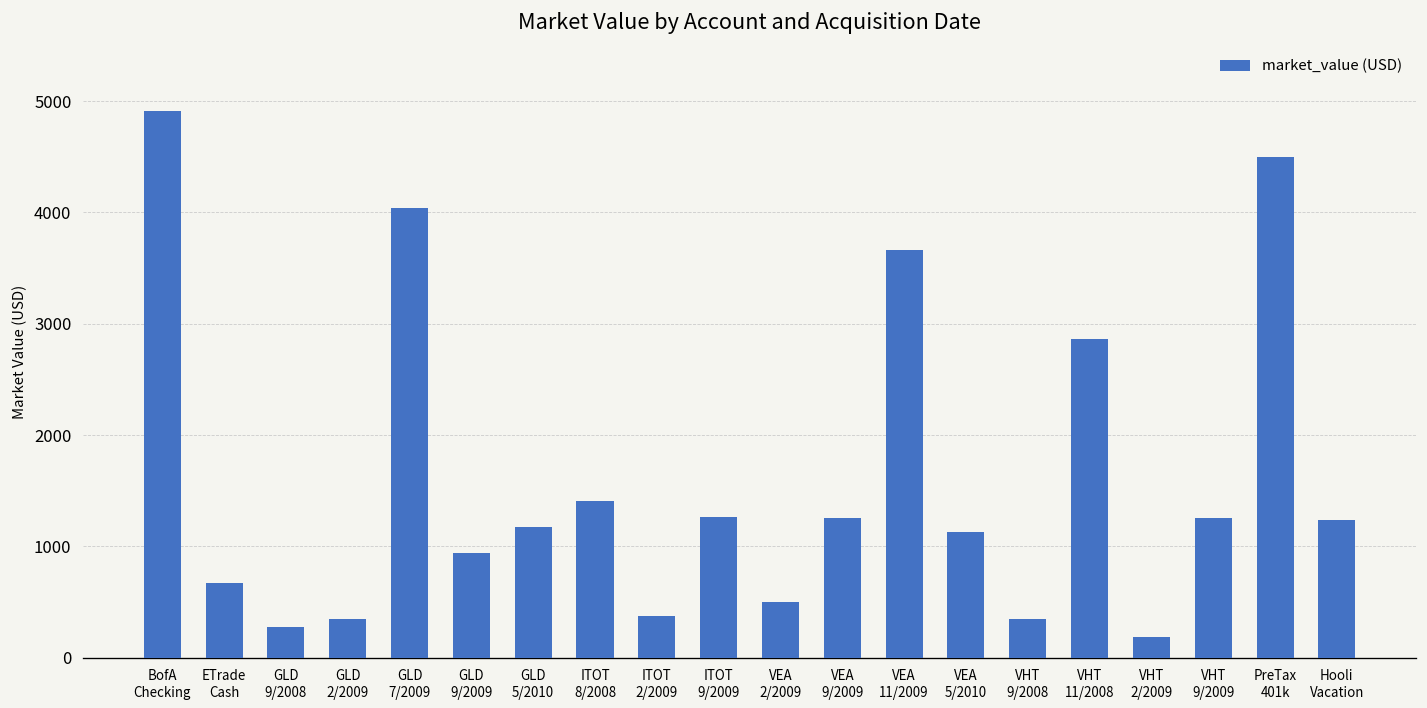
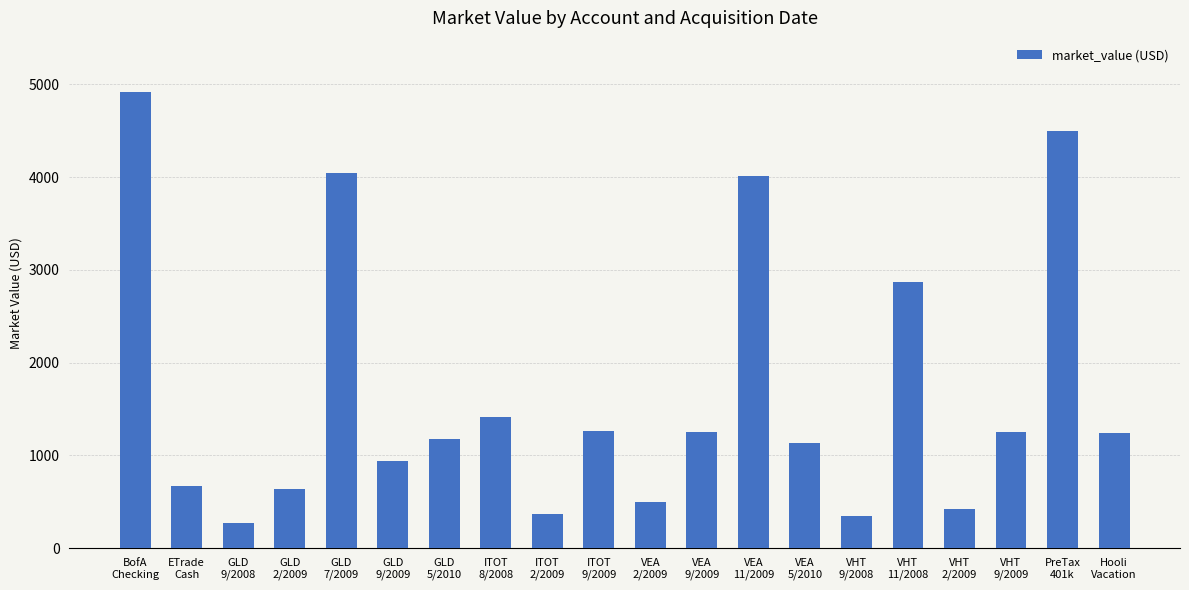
GLD 2/2009: 300 -> 600
VEA 11/2009: 3700 -> 4000
VHT 2/2009: 200 -> 400
